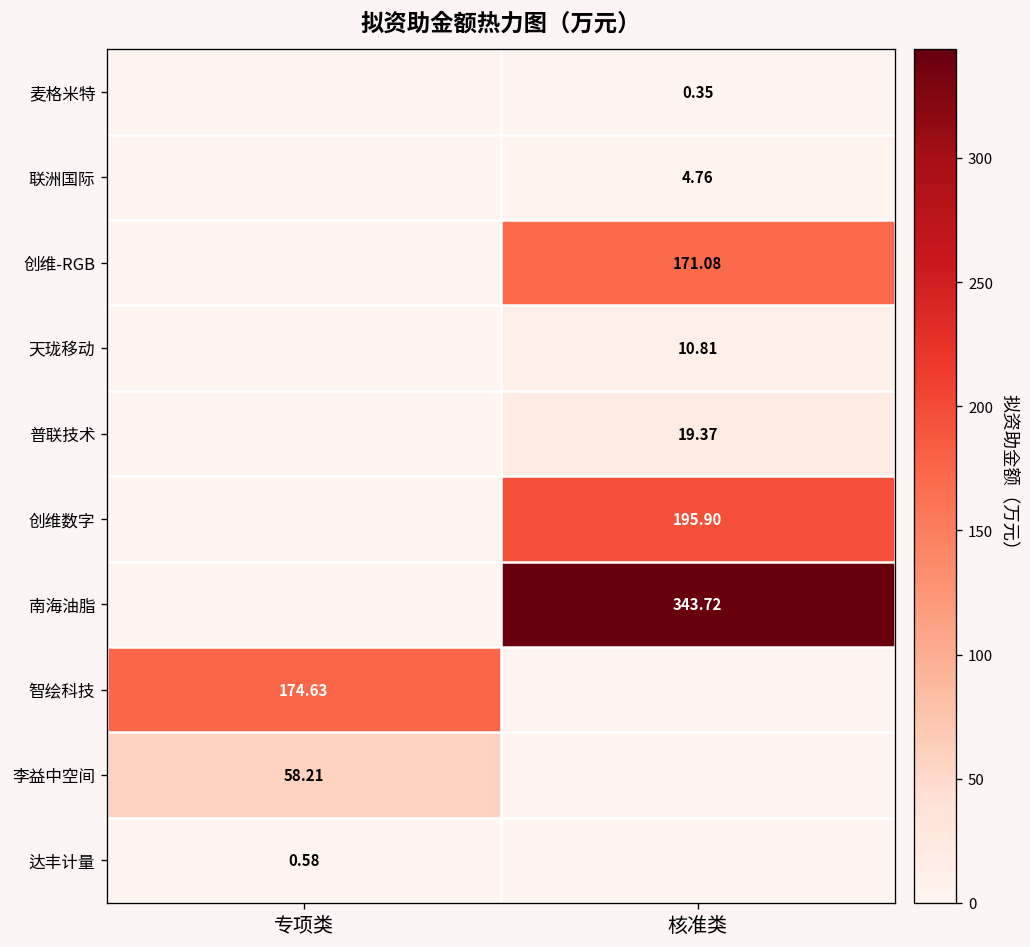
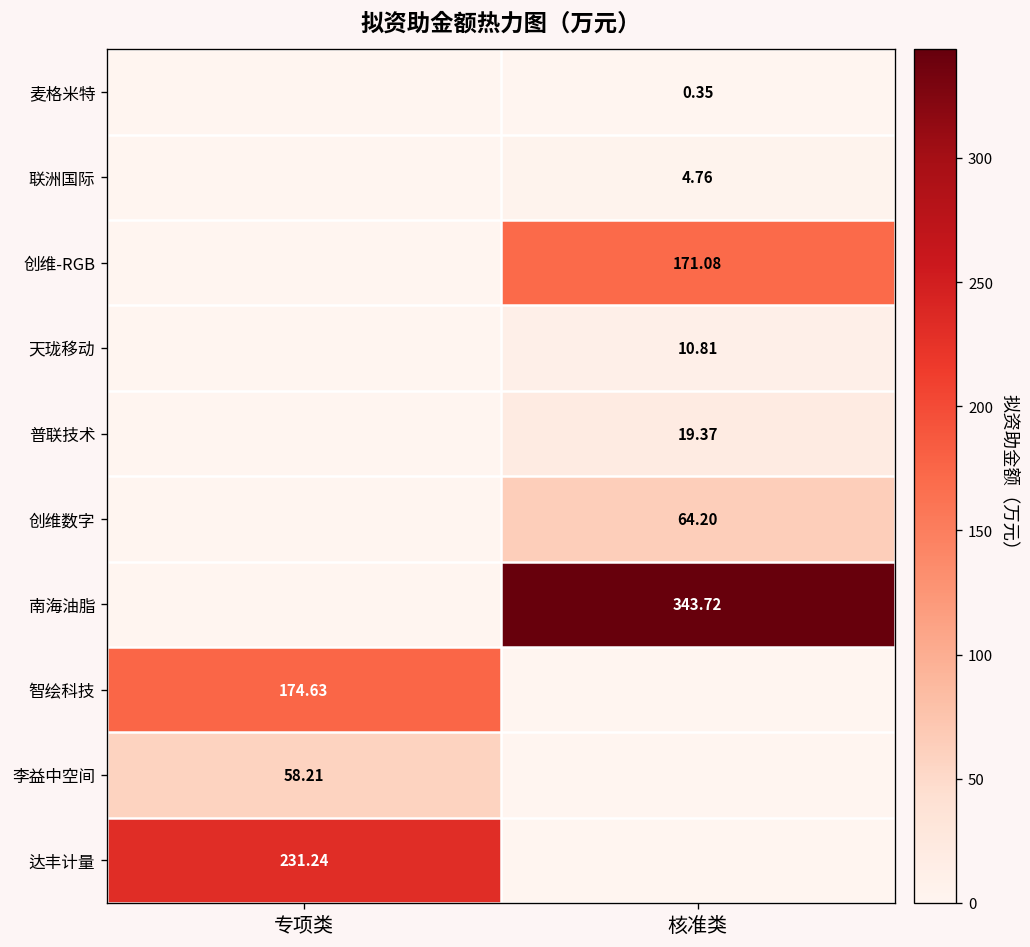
创维数字, 核准类: 195.90 -> 64.20
达丰计量, 专项类: 0.58 -> 231.24
